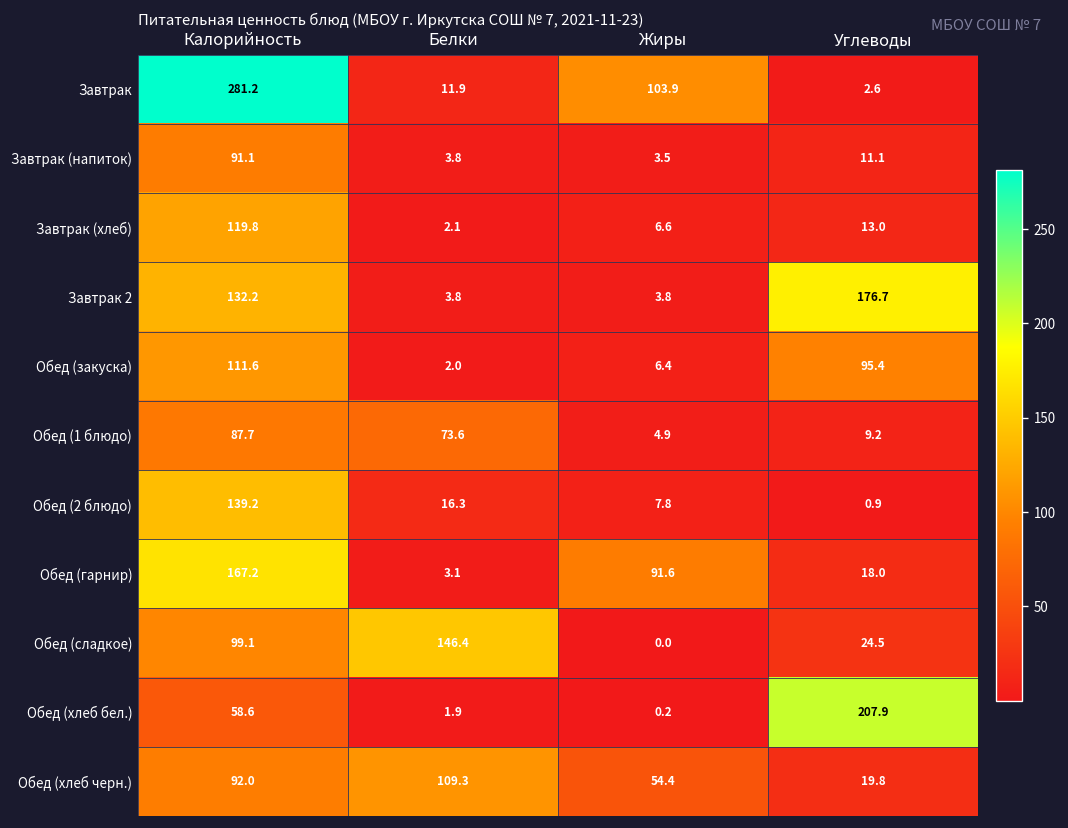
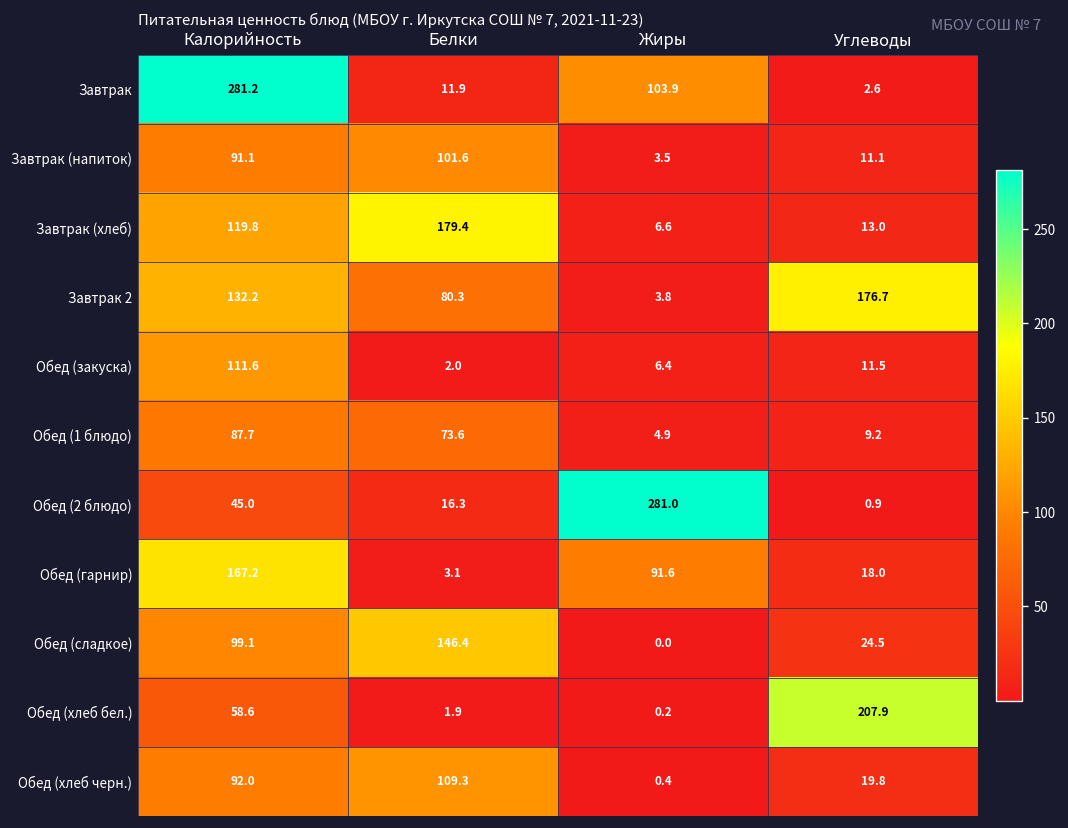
Завтрак (напиток), Белки: 3.8 -> 101.6
Завтрак (хлеб), Белки: 2.1 -> 179.4
Завтрак 2, Белки: 3.8 -> 80.3
Обед (закуска), Углеводы: 95.4 -> 11.5
Обед (2 блюдо), Калорийность: 139.2 -> 45.0
Обед (2 блюдо), Жиры: 7.8 -> 281.0
Обед (хлеб черн.), Жиры: 54.4 -> 0.4
